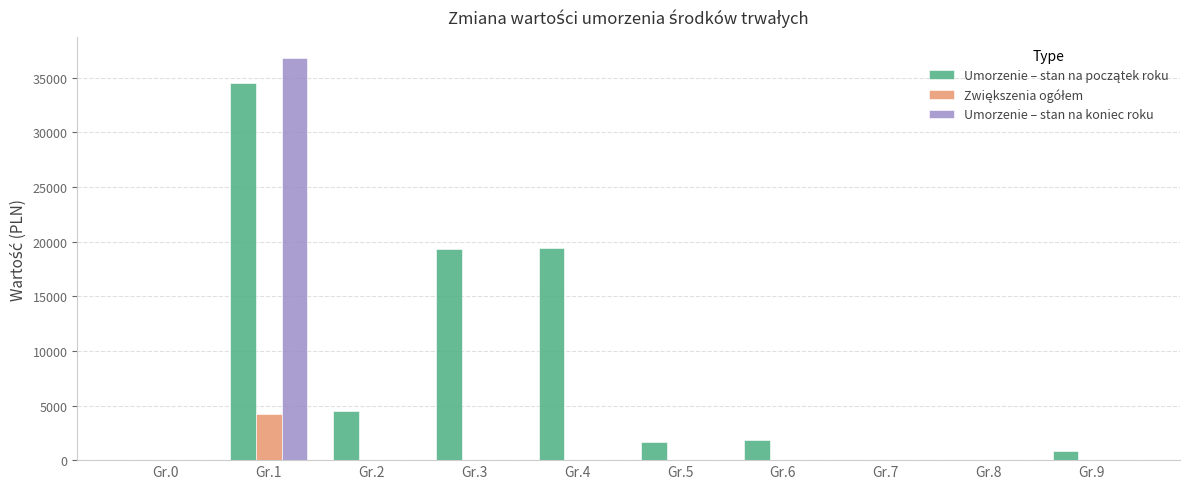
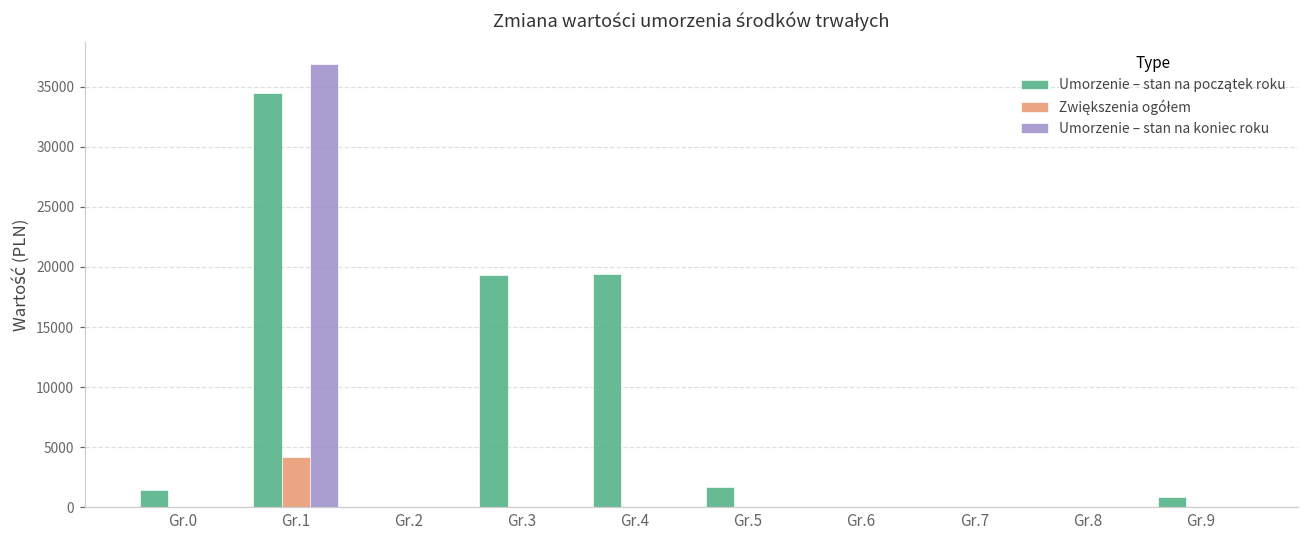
Umorzenie – stan na początek roku, Gr.0: 0 -> 1500
Umorzenie – stan na początek roku, Gr.2: 4500 -> 0
Umorzenie – stan na początek roku, Gr.6: 1800 -> 0
